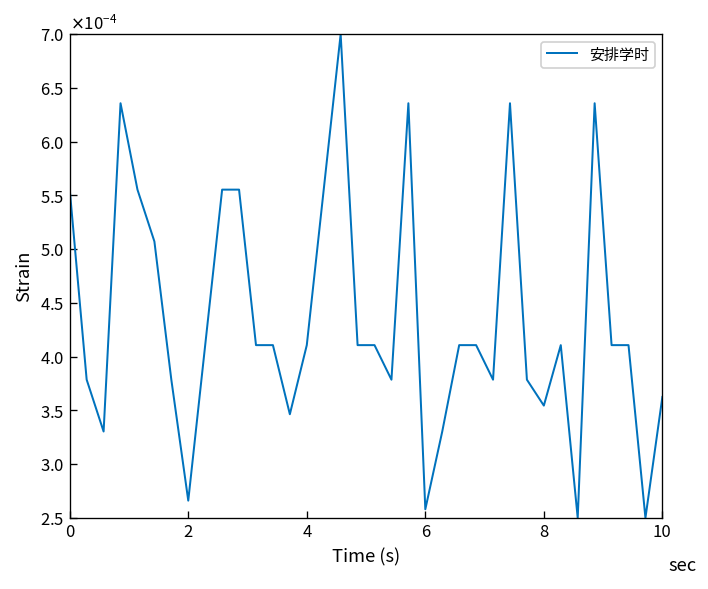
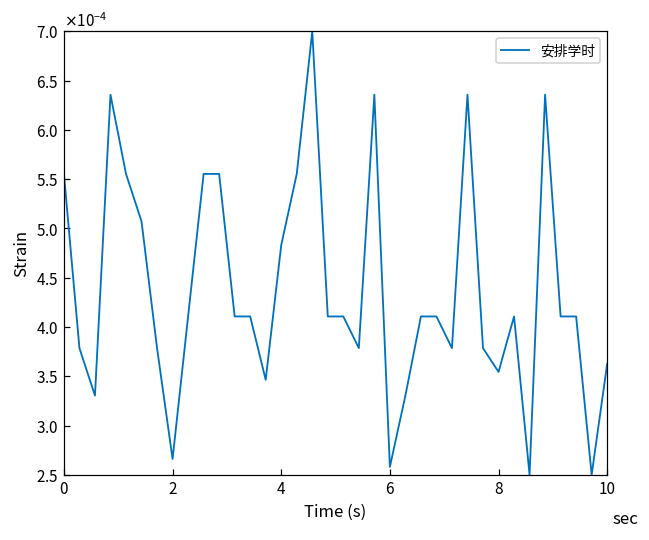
4: 0.00041 -> 0.00048
